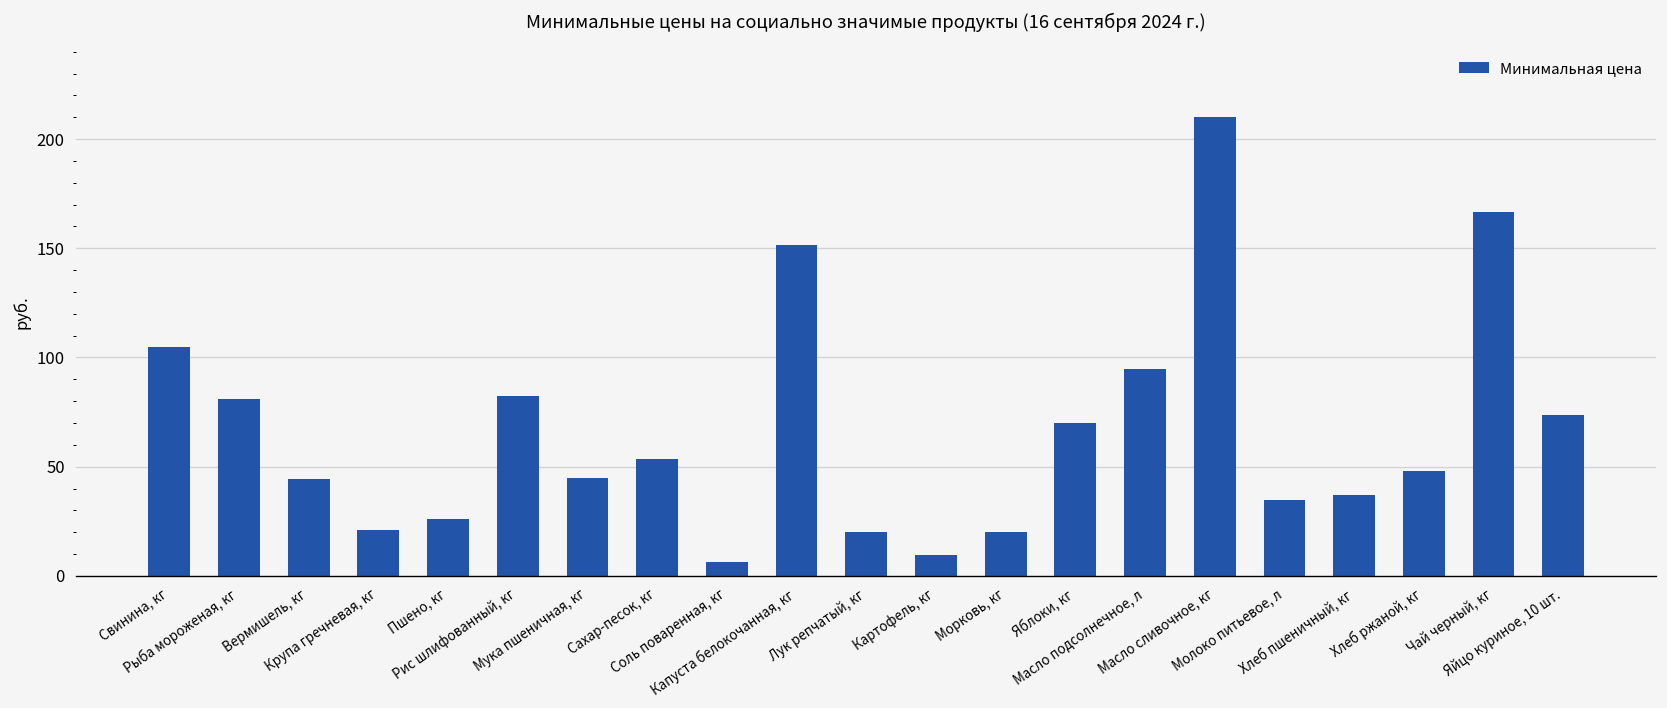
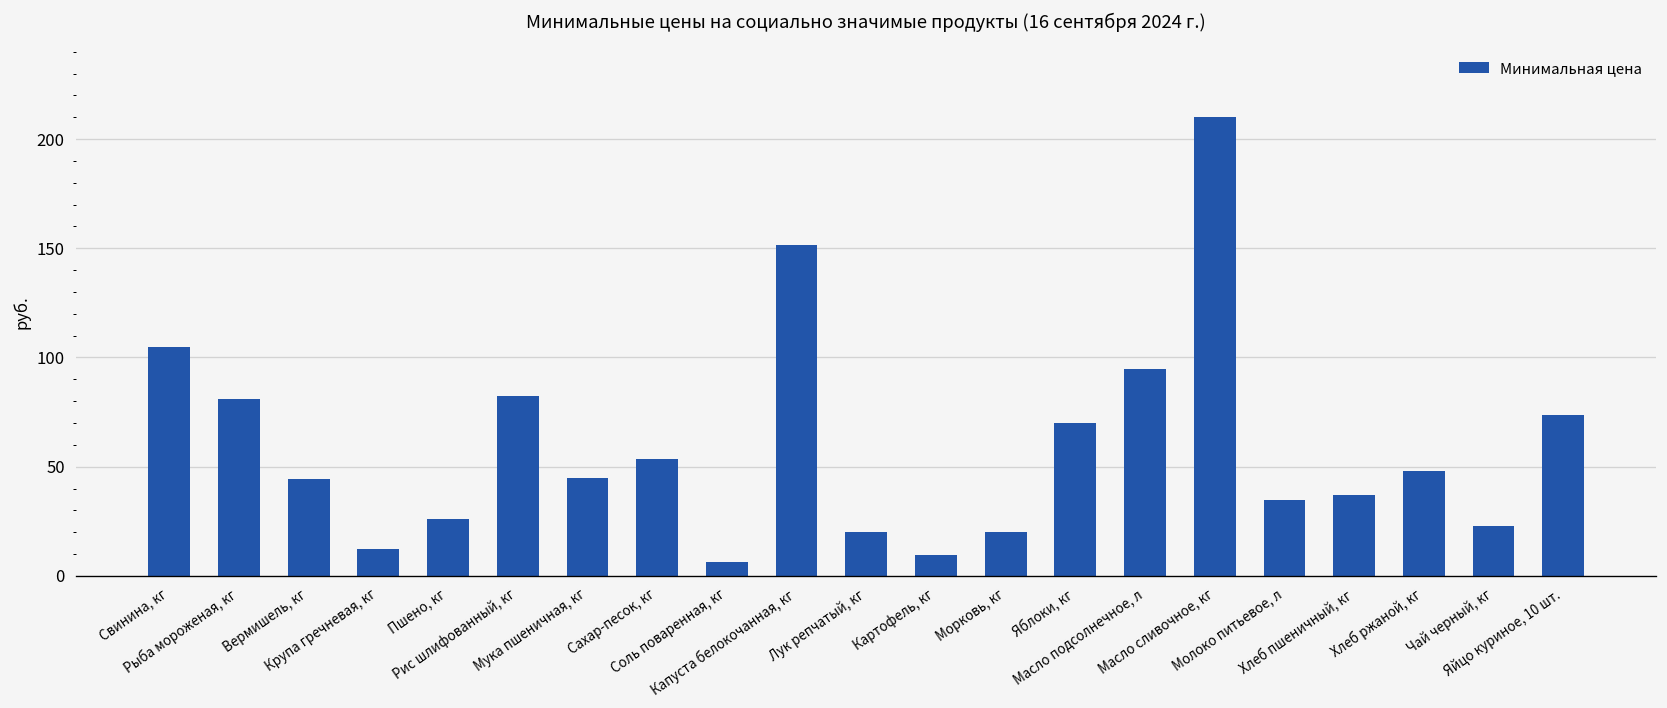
Крупа гречневая, кг: 21 -> 12
Чай черный, кг: 167 -> 23
